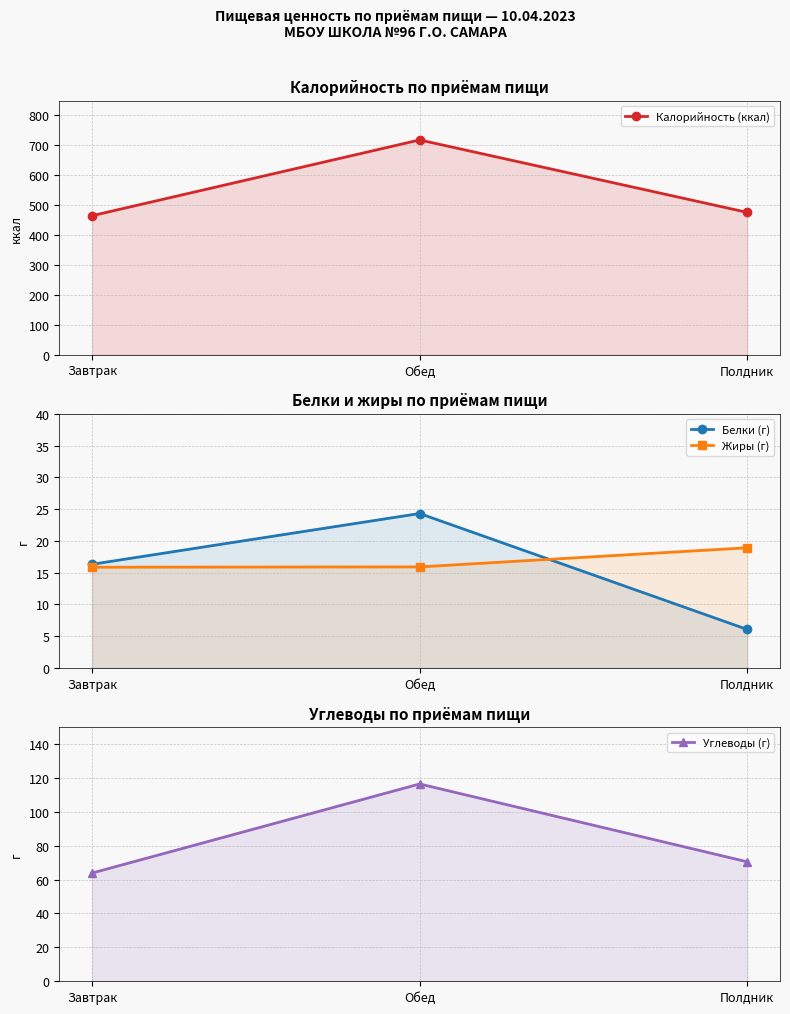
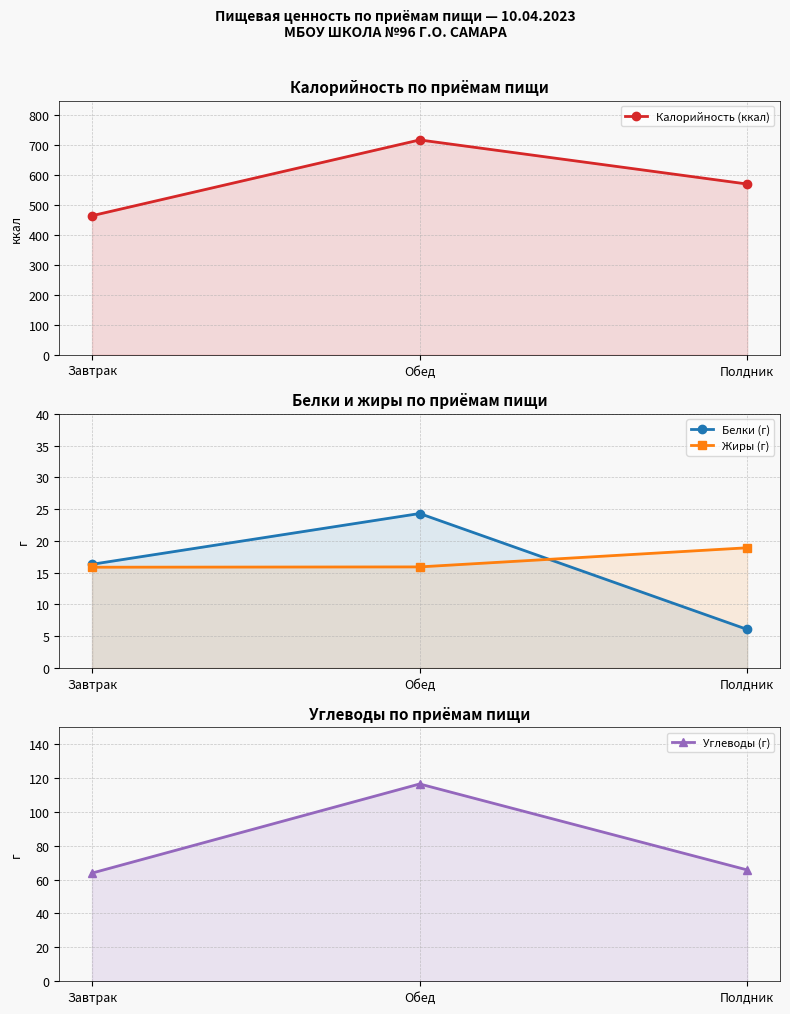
Калорийность по приёмам пищи, Полдник: 480 -> 570
Углеводы по приёмам пищи, Полдник: 71 -> 66
